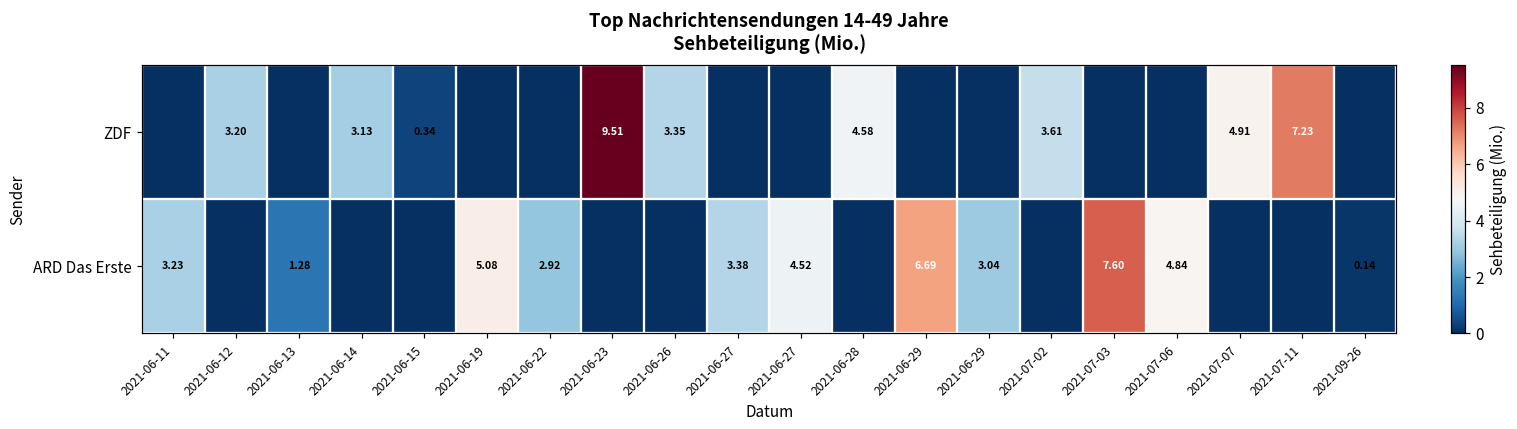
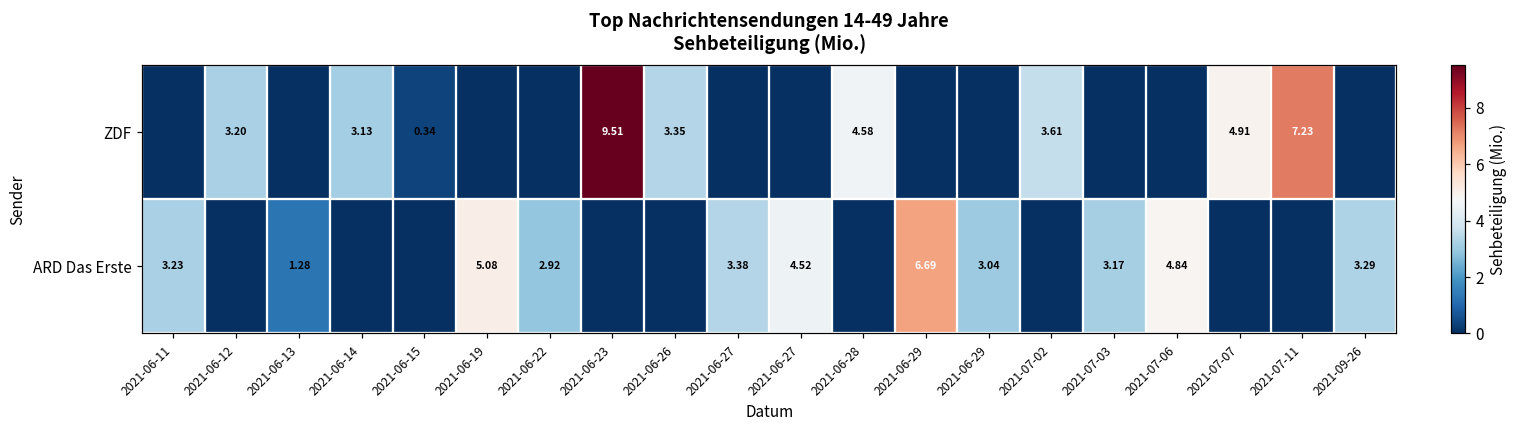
ARD Das Erste, 2021-07-03: 7.60 -> 3.17
ARD Das Erste, 2021-09-26: 0.14 -> 3.29
